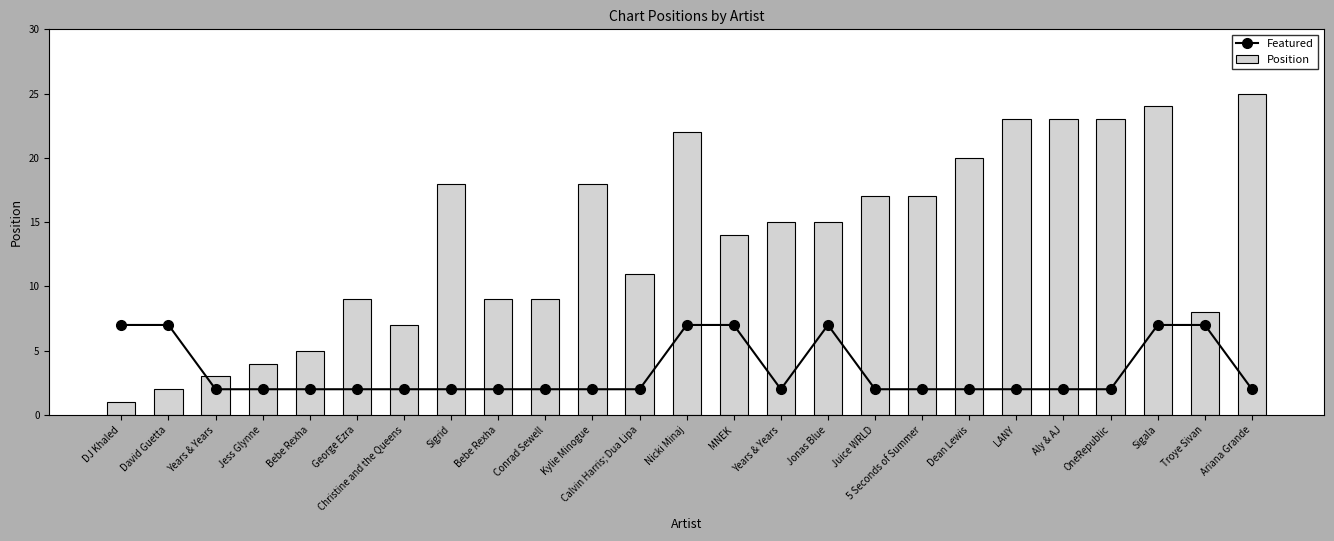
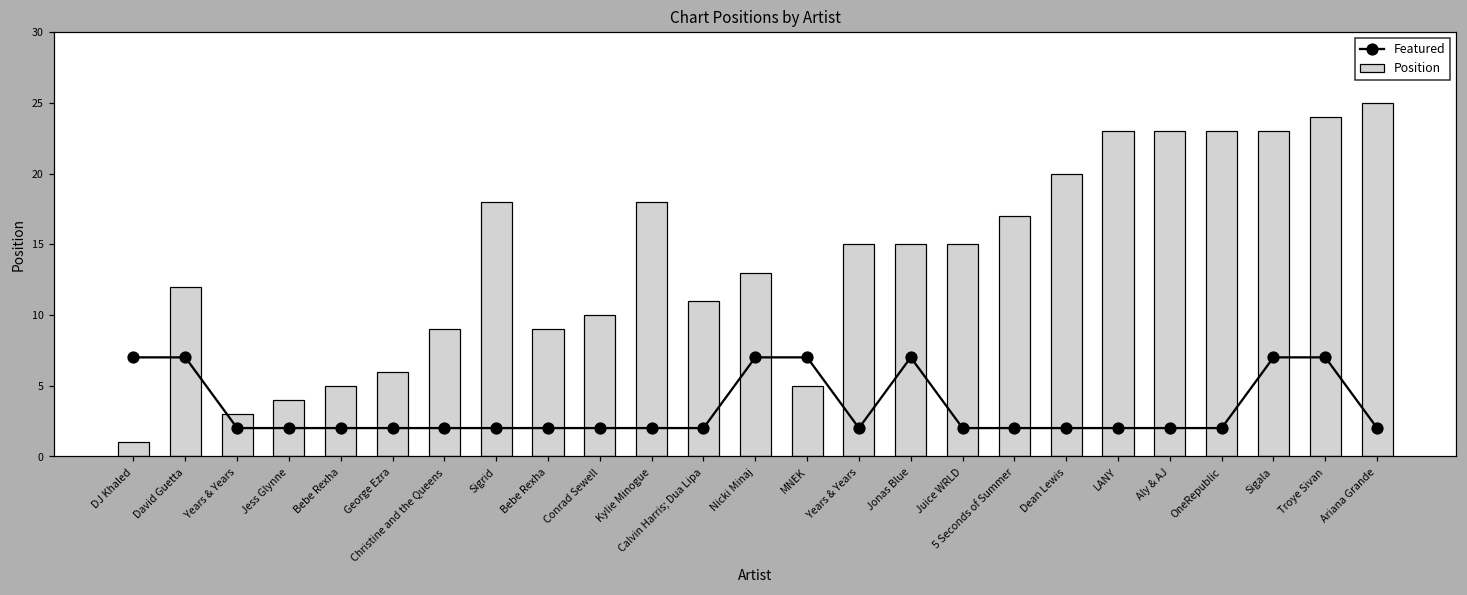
Position, David Guetta: 2 -> 12
Position, George Ezra: 9 -> 6
Position, Christine and the Queens: 7 -> 9
Position, Conrad Sewell: 9 -> 10
Position, Nicki Minaj: 22 -> 13
Position, MNEK: 14 -> 5
Position, Juice WRLD: 17 -> 15
Position, Sigala: 24 -> 23
Position, Troye Sivan: 8 -> 24
